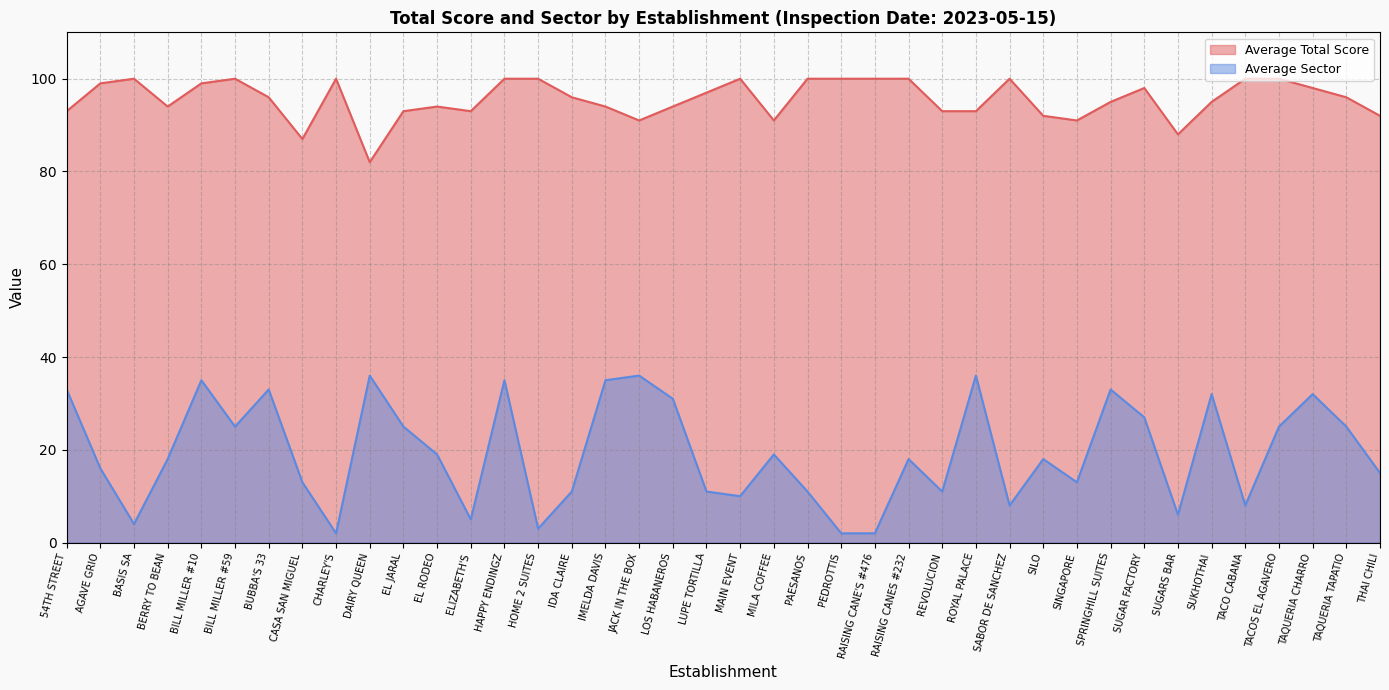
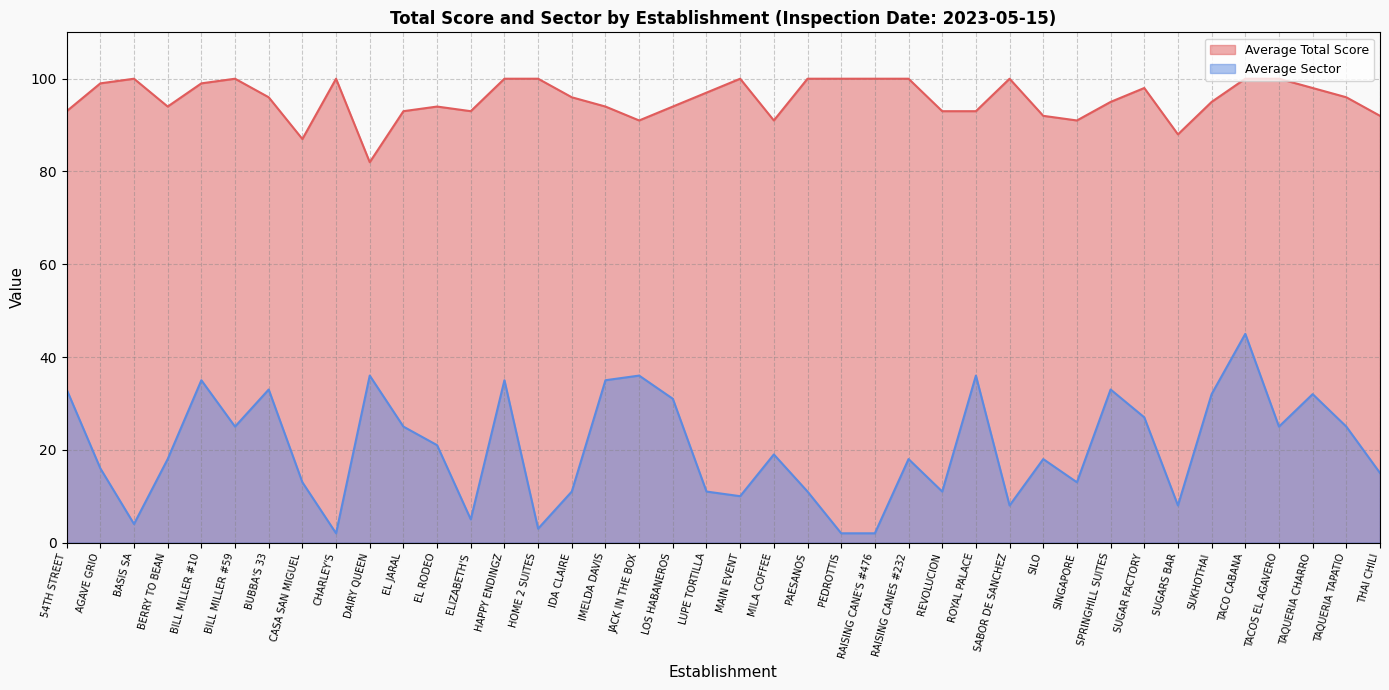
Average Sector, EL RODEO: 19 -> 21
Average Sector, SUGARS BAR: 6 -> 8
Average Sector, TACO CABANA: 8 -> 45
